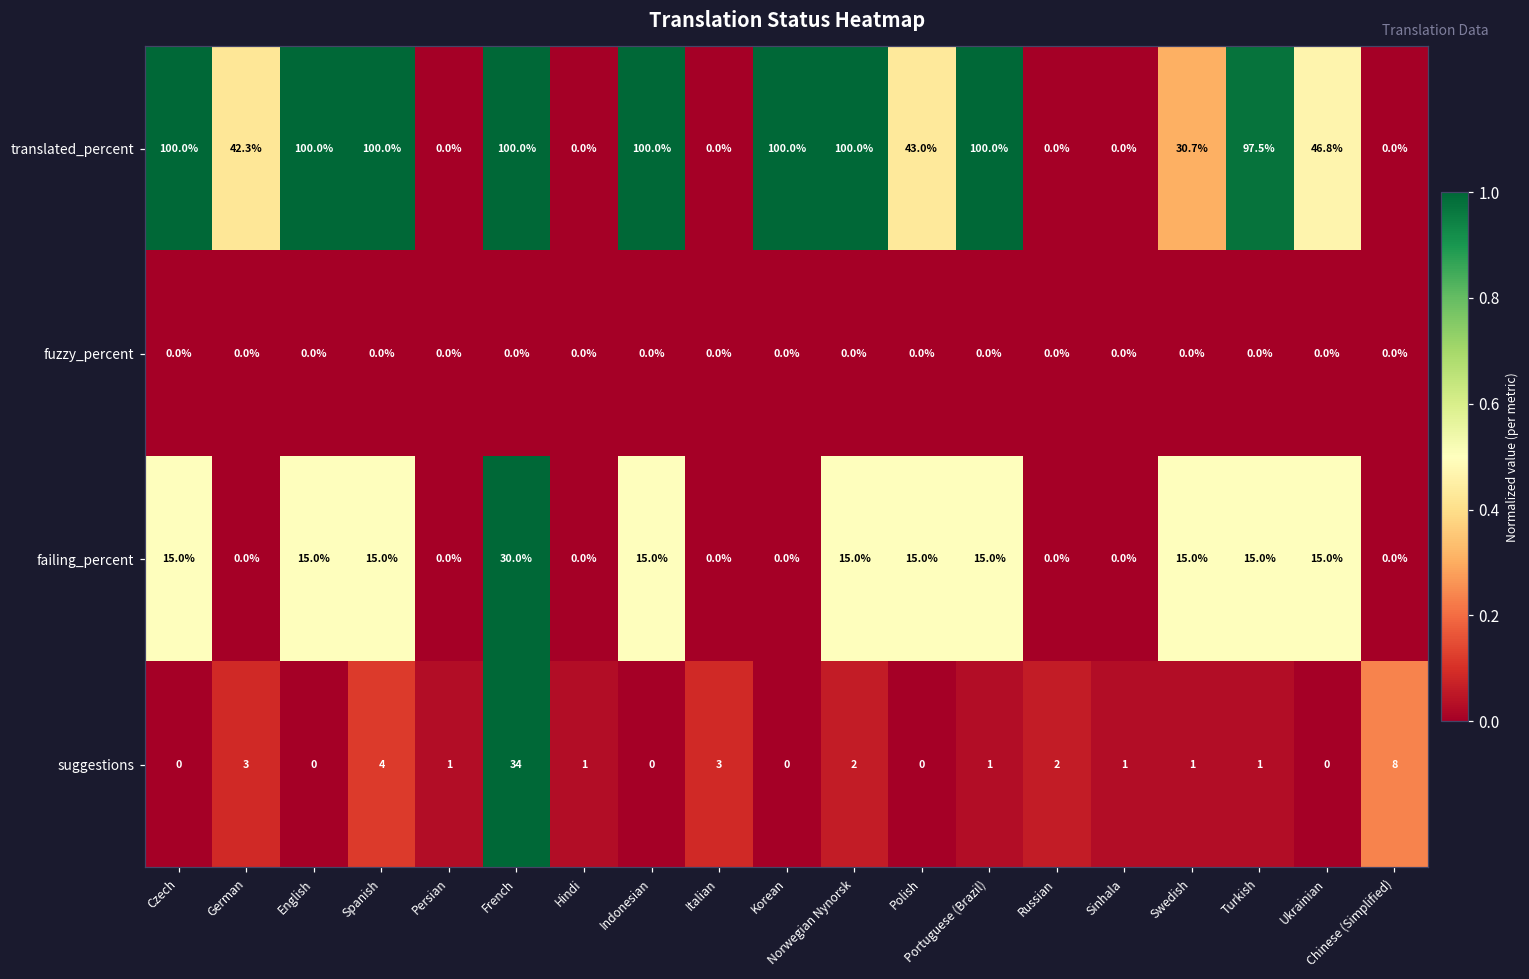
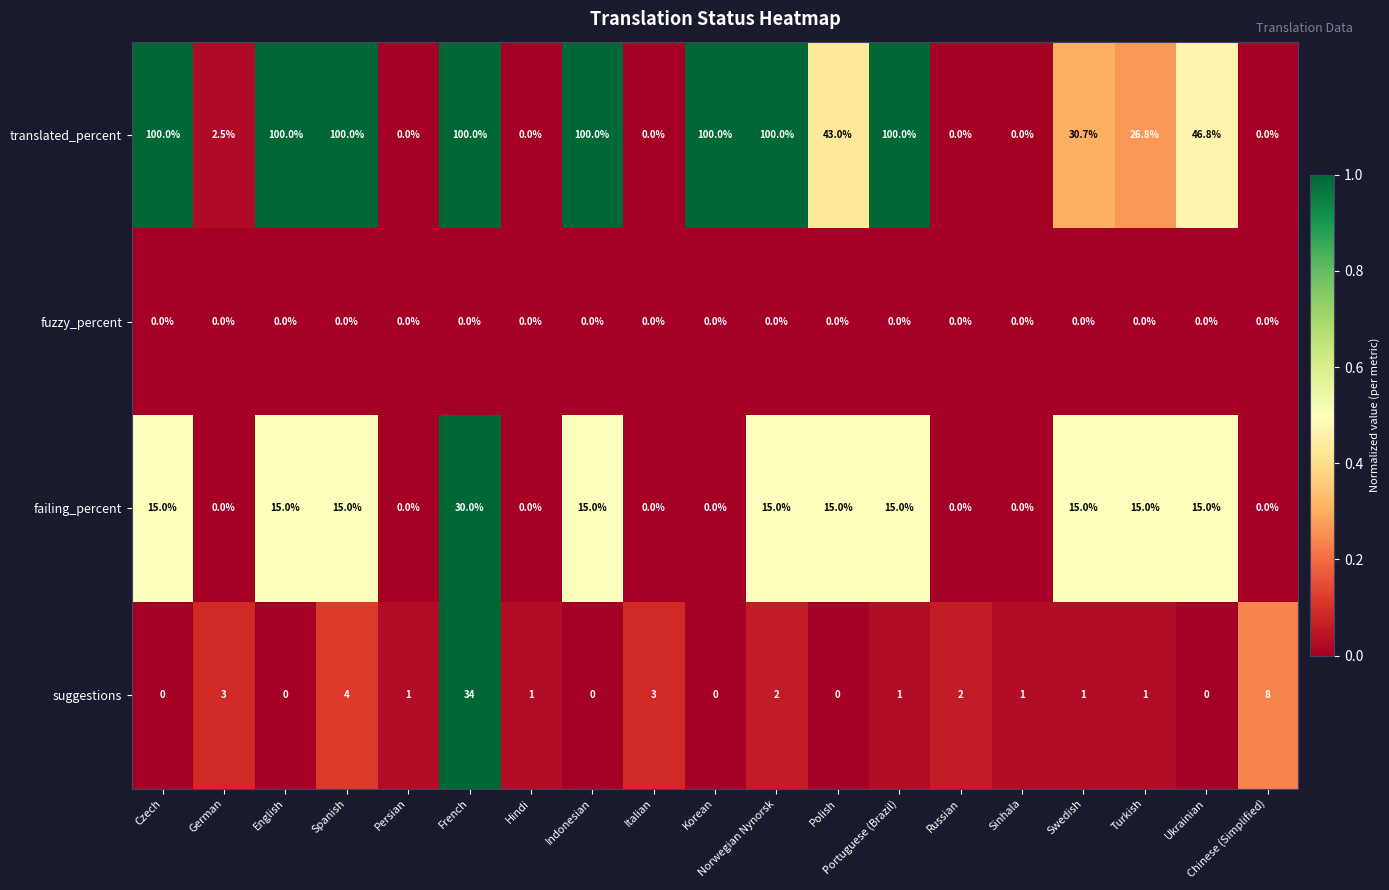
translated_percent, German: 42.3% -> 2.5%
translated_percent, Turkish: 97.5% -> 26.8%
